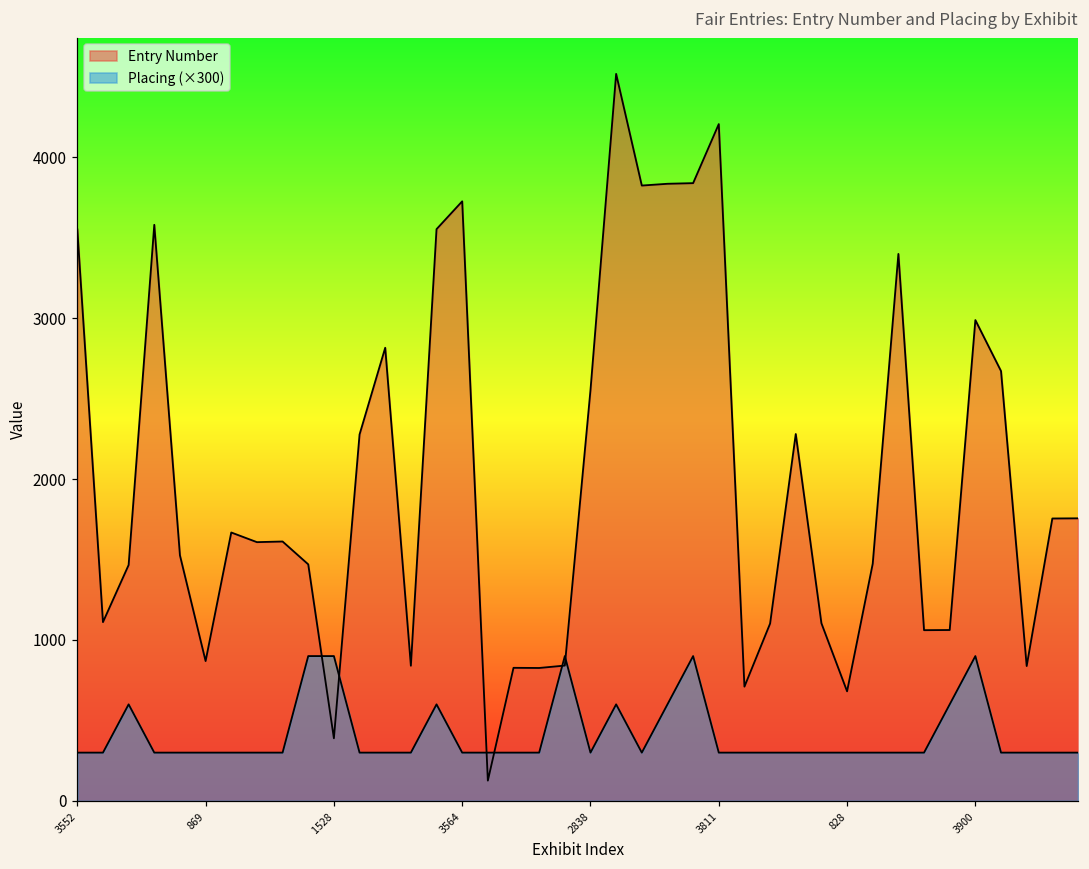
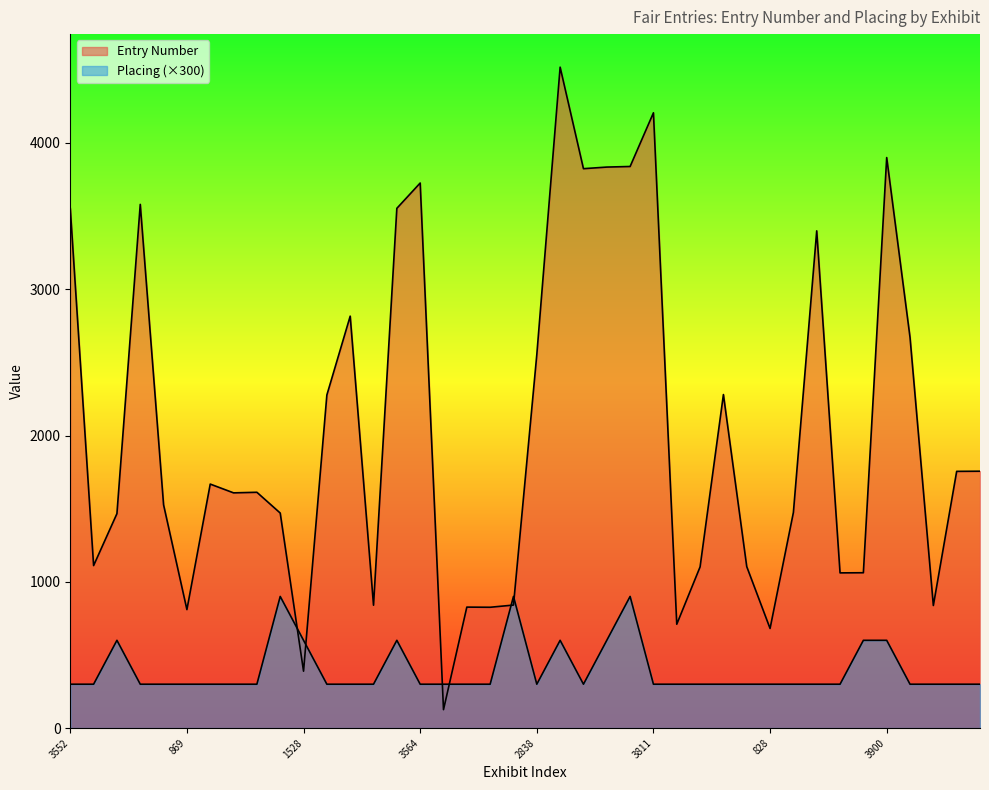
Entry Number, 869: 870 -> 810
Placing (×300), 1528: 900 -> 600
Entry Number, 3900: 2990 -> 3900
Placing (×300), 3900: 900 -> 600
